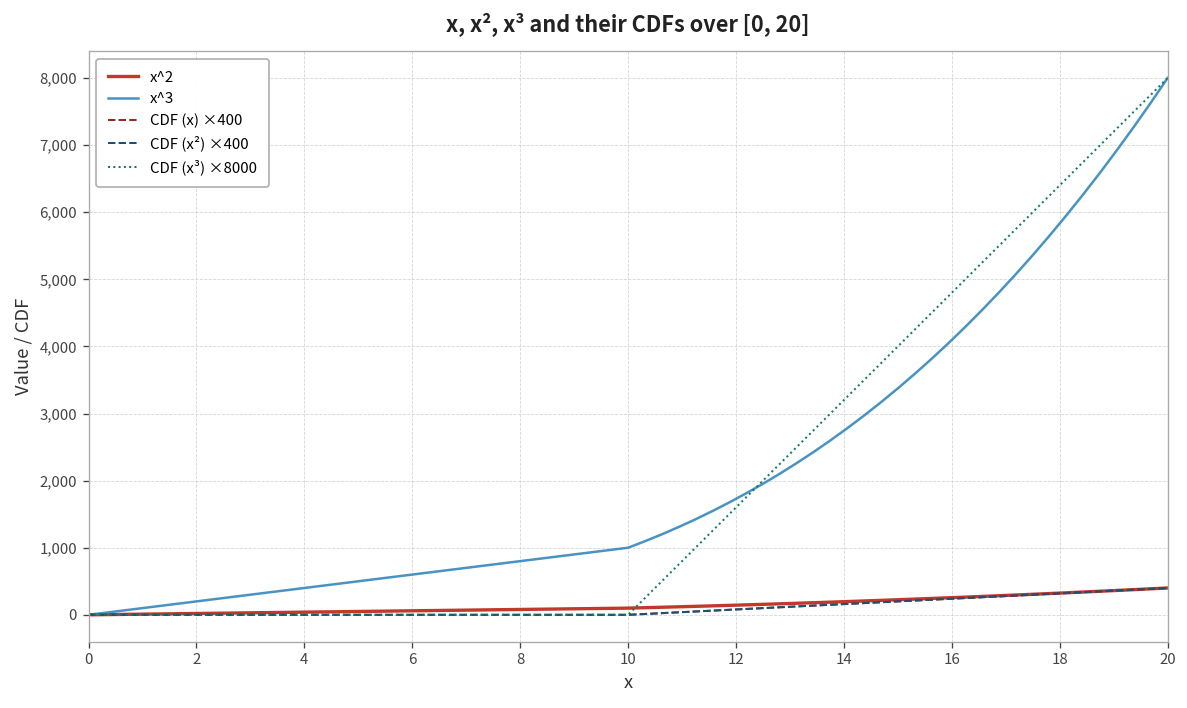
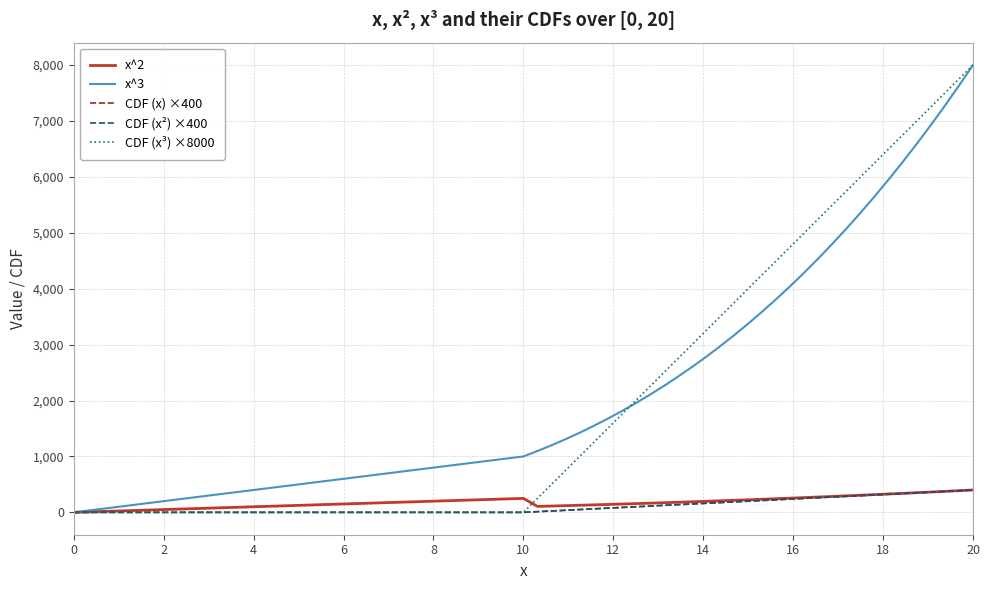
x^2, 10: 100 -> 300
